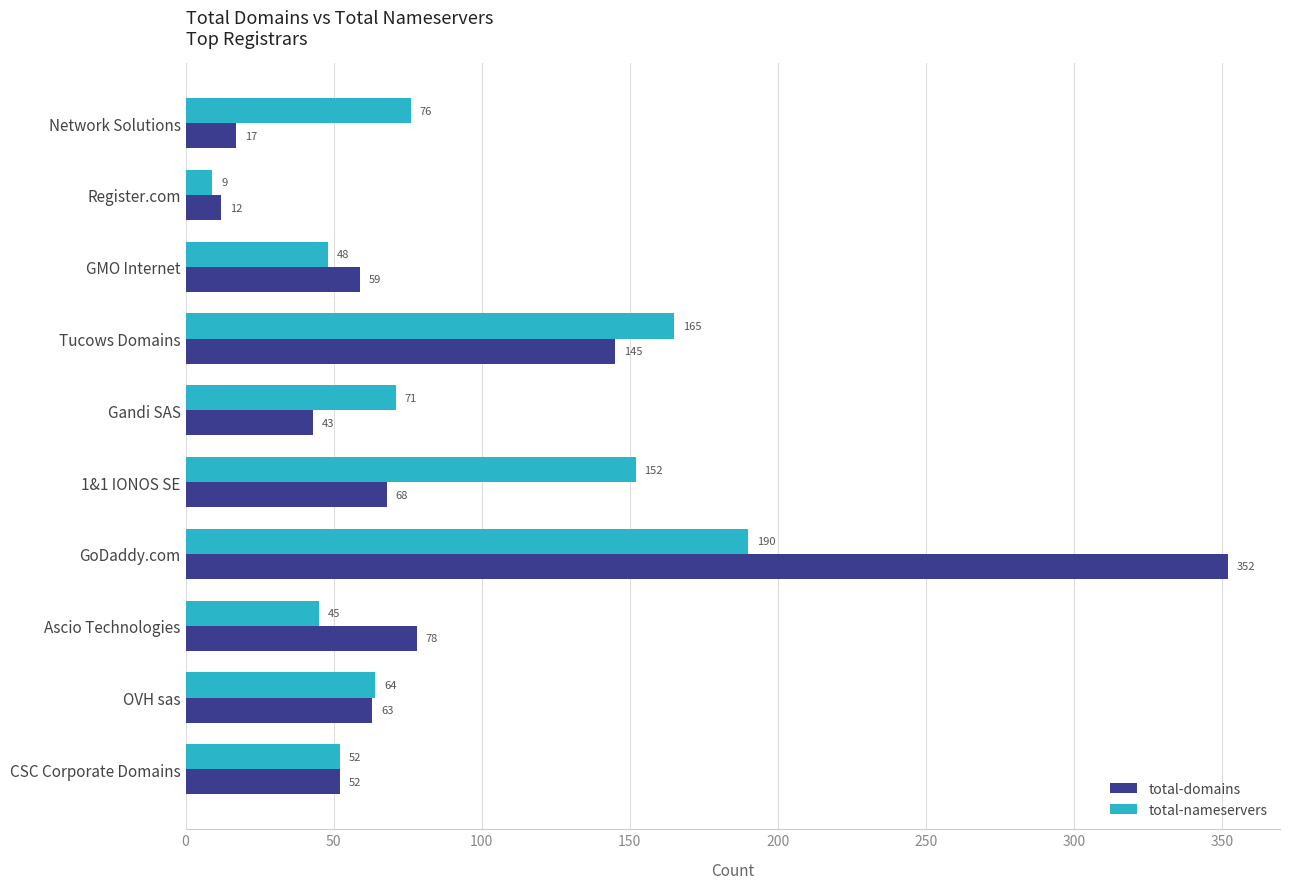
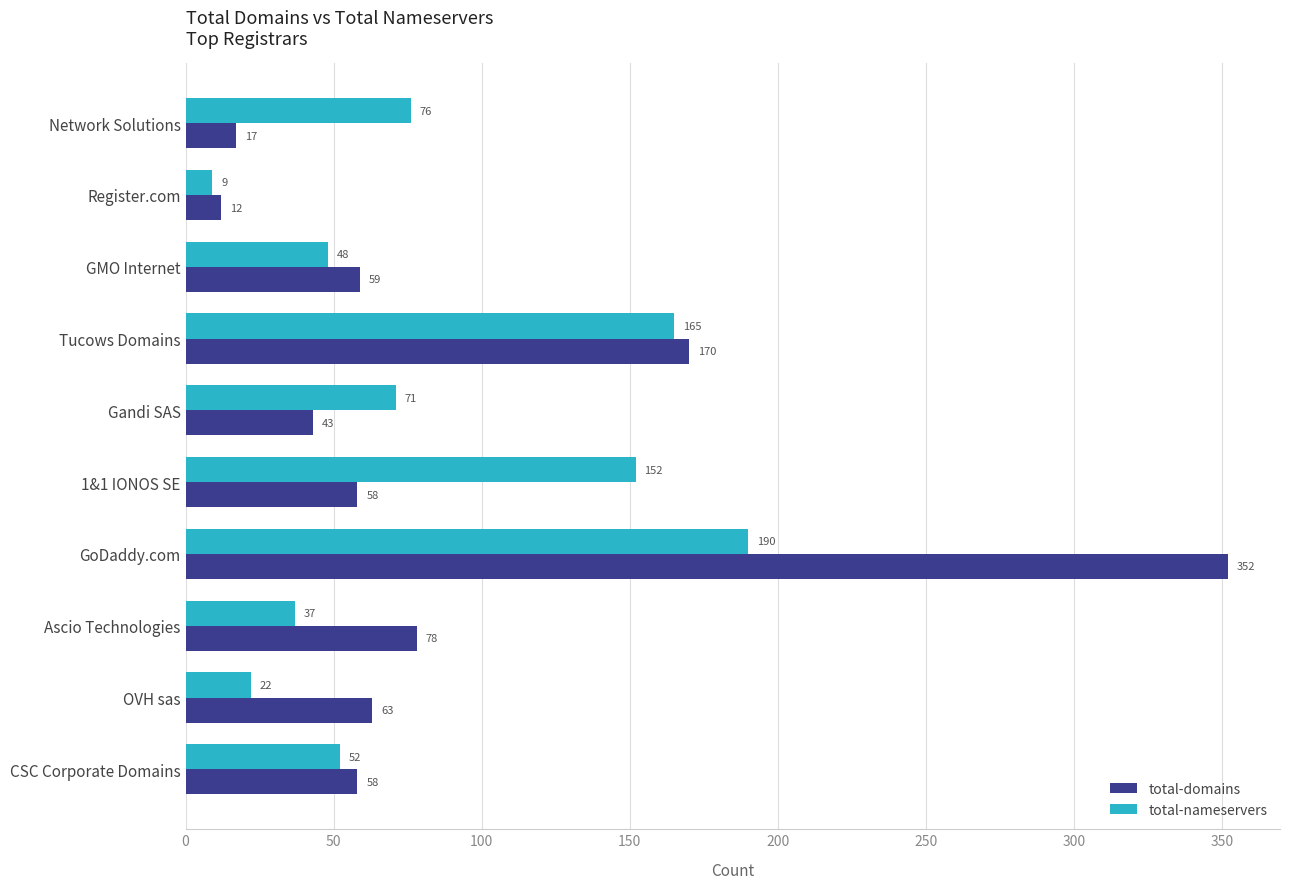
total-domains, Tucows Domains: 145 -> 170
total-domains, 1&1 IONOS SE: 68 -> 58
total-nameservers, Ascio Technologies: 45 -> 37
total-nameservers, OVH sas: 64 -> 22
total-domains, CSC Corporate Domains: 52 -> 58
